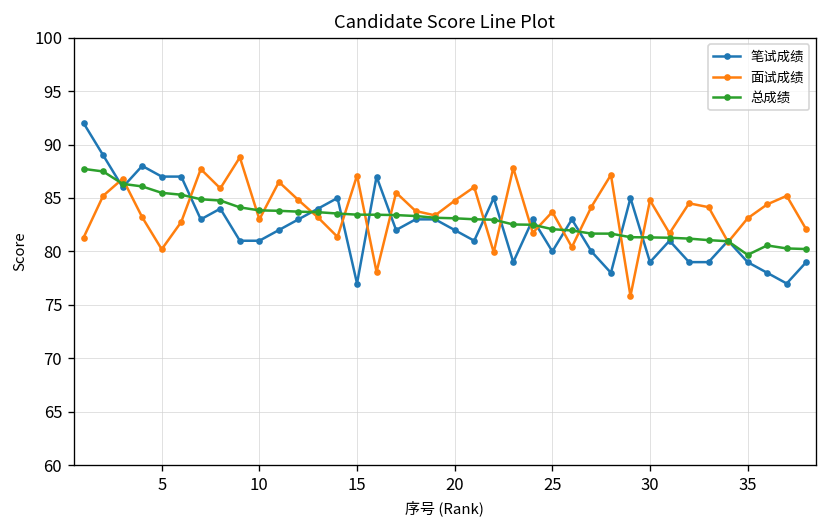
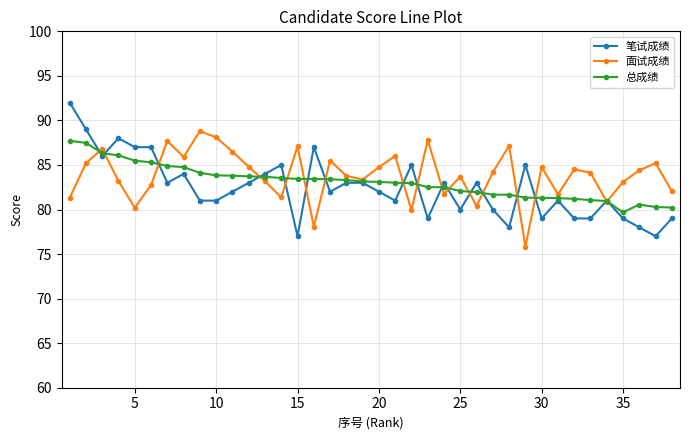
面试成绩, 10: 83 -> 88
